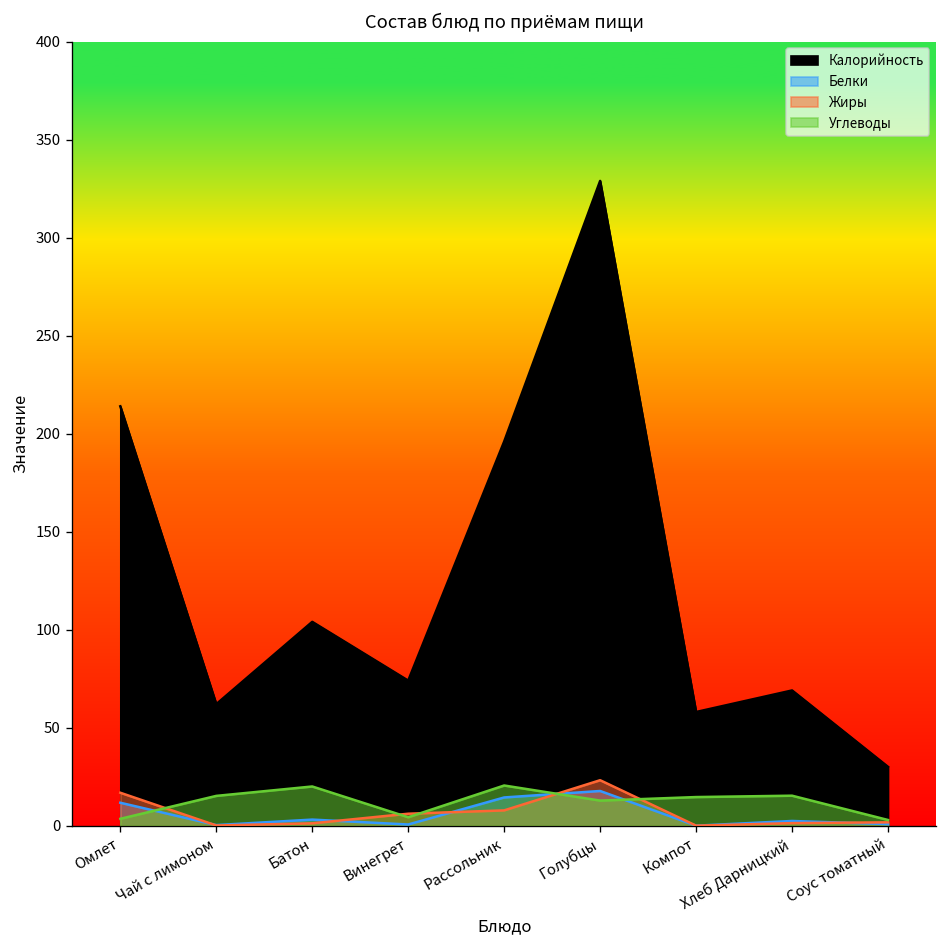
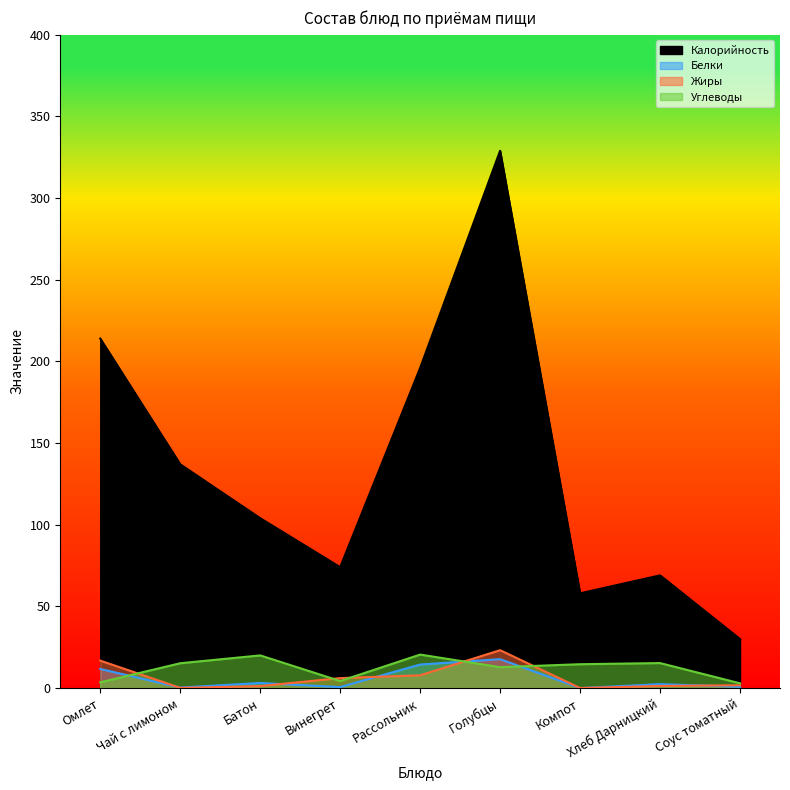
Калорийность, Чай с лимоном: 62 -> 137
